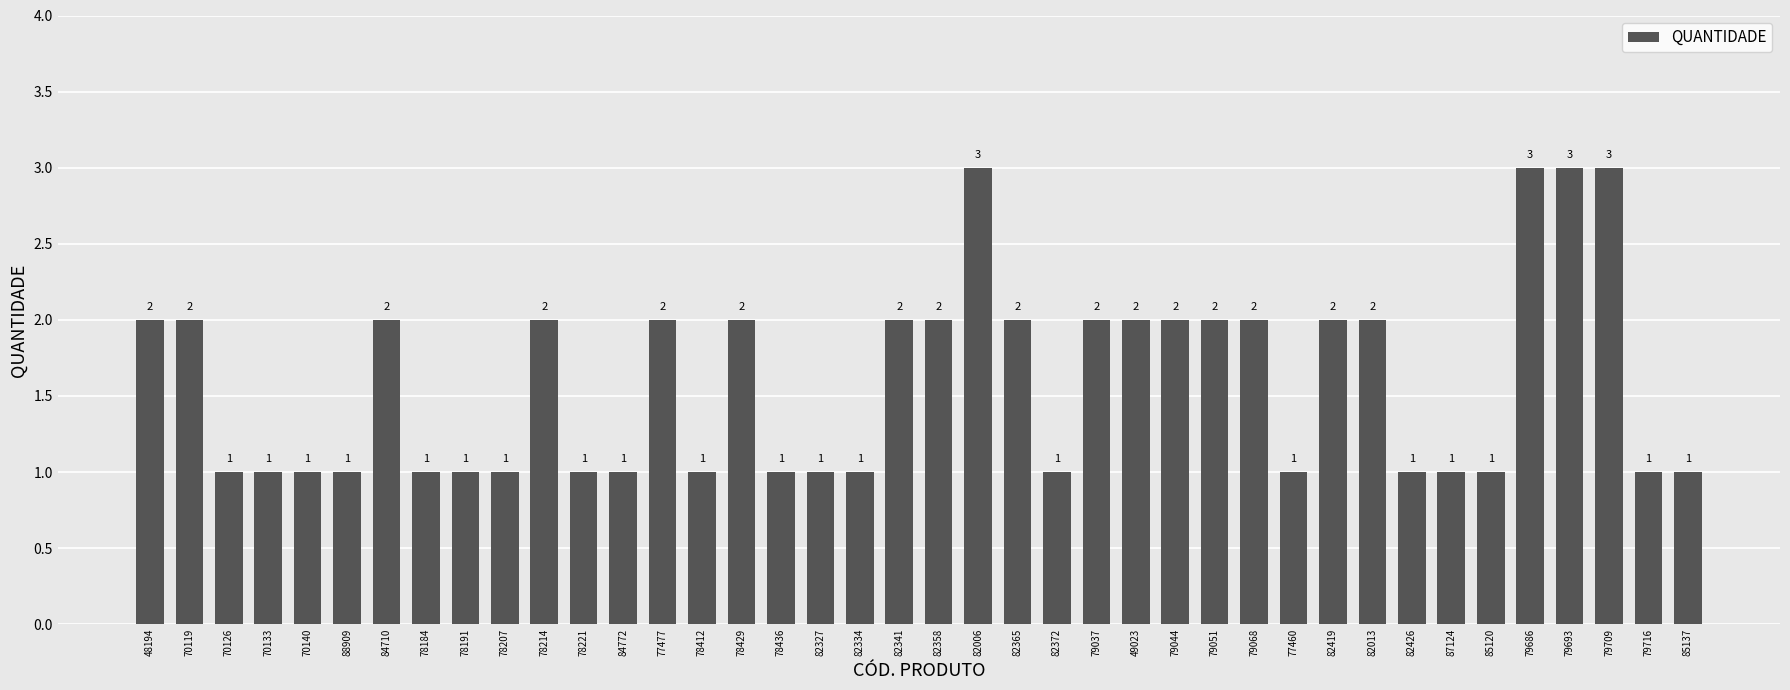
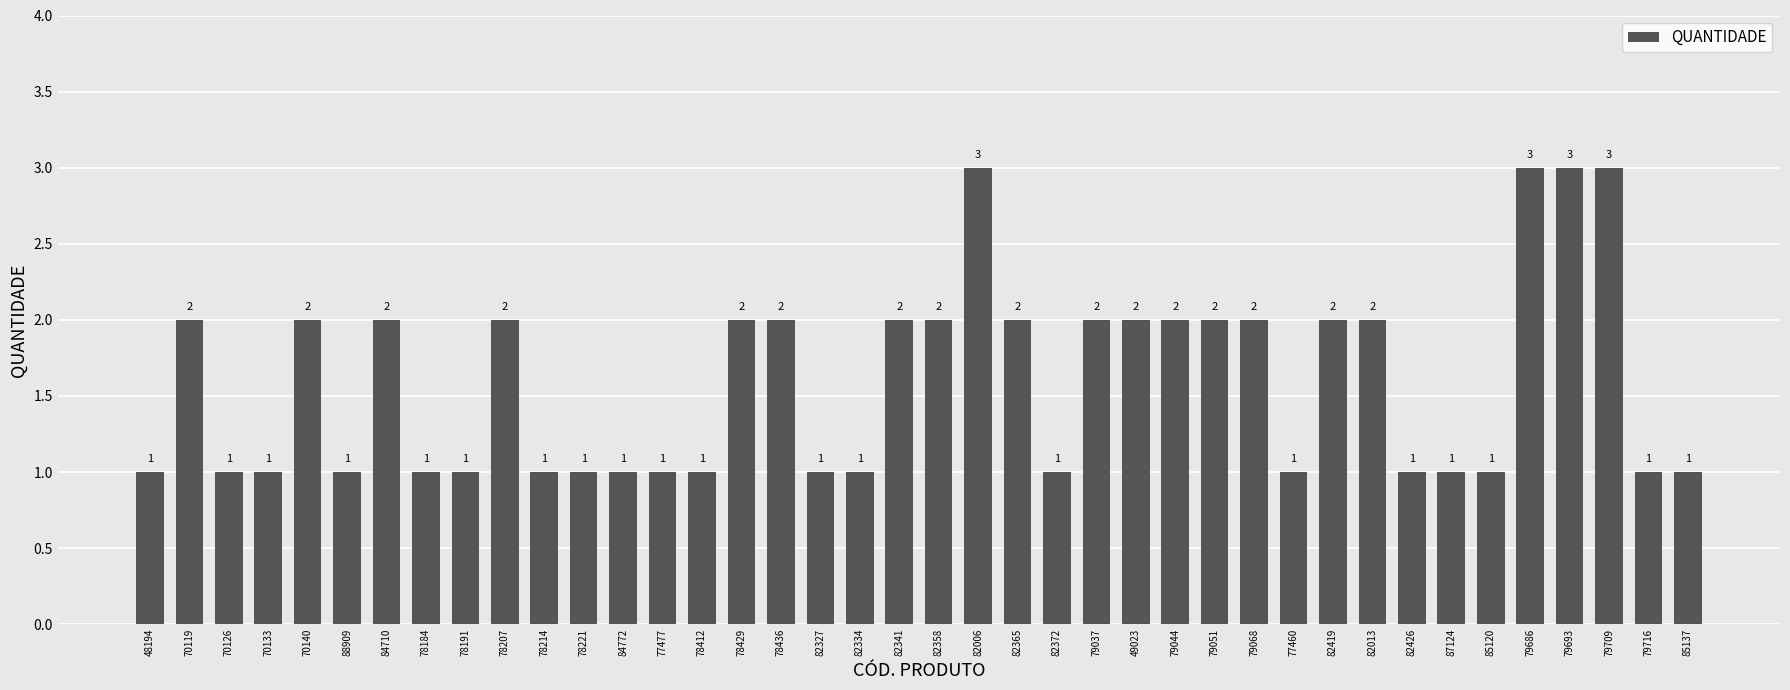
48194: 2 -> 1
70140: 1 -> 2
78207: 1 -> 2
78214: 2 -> 1
77477: 2 -> 1
78436: 1 -> 2
